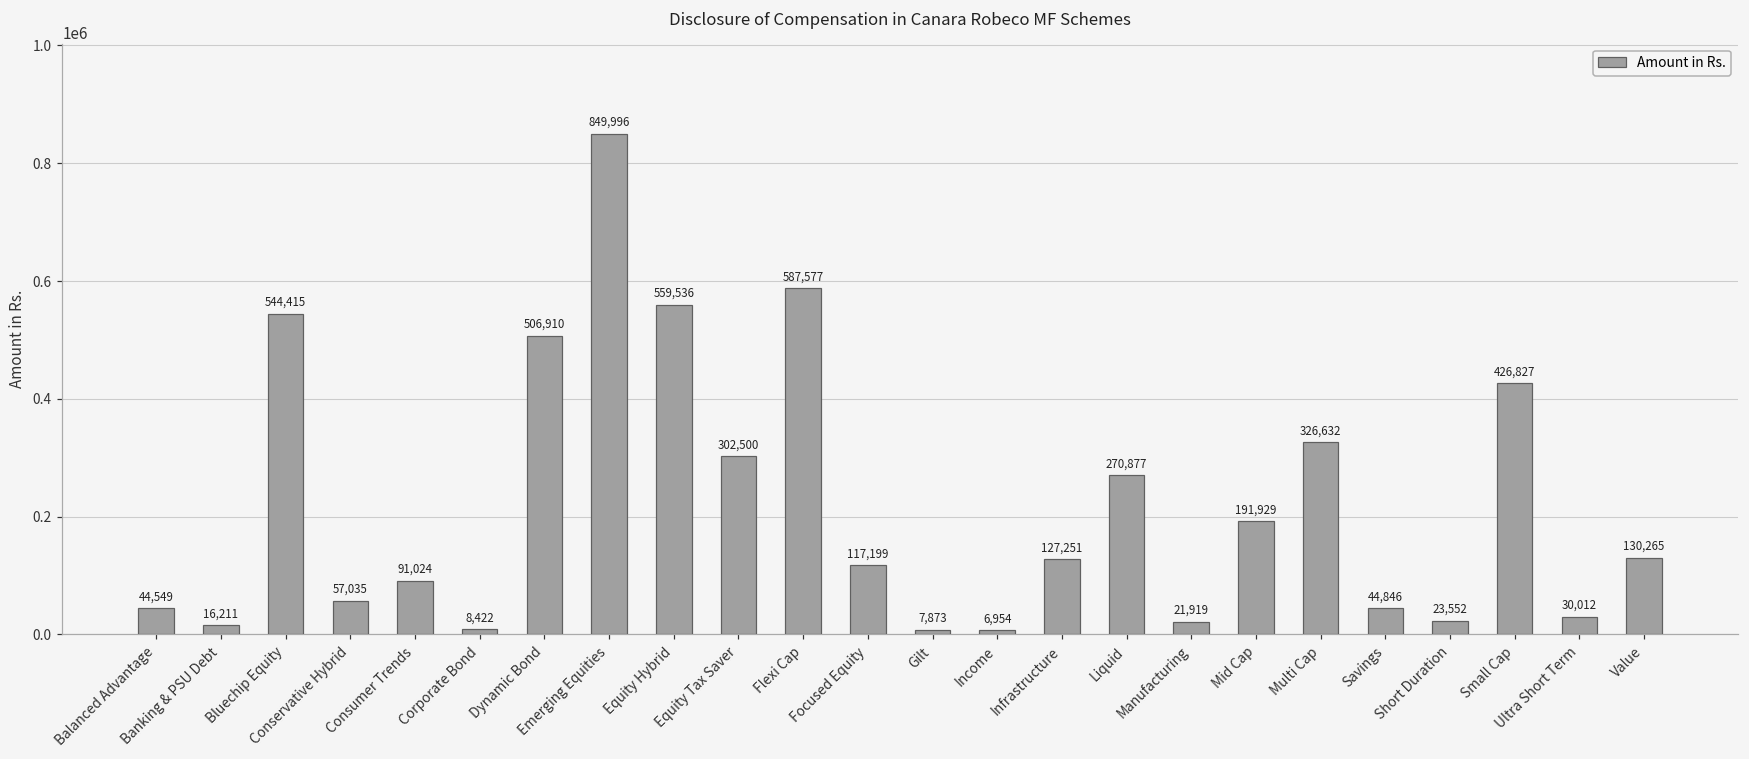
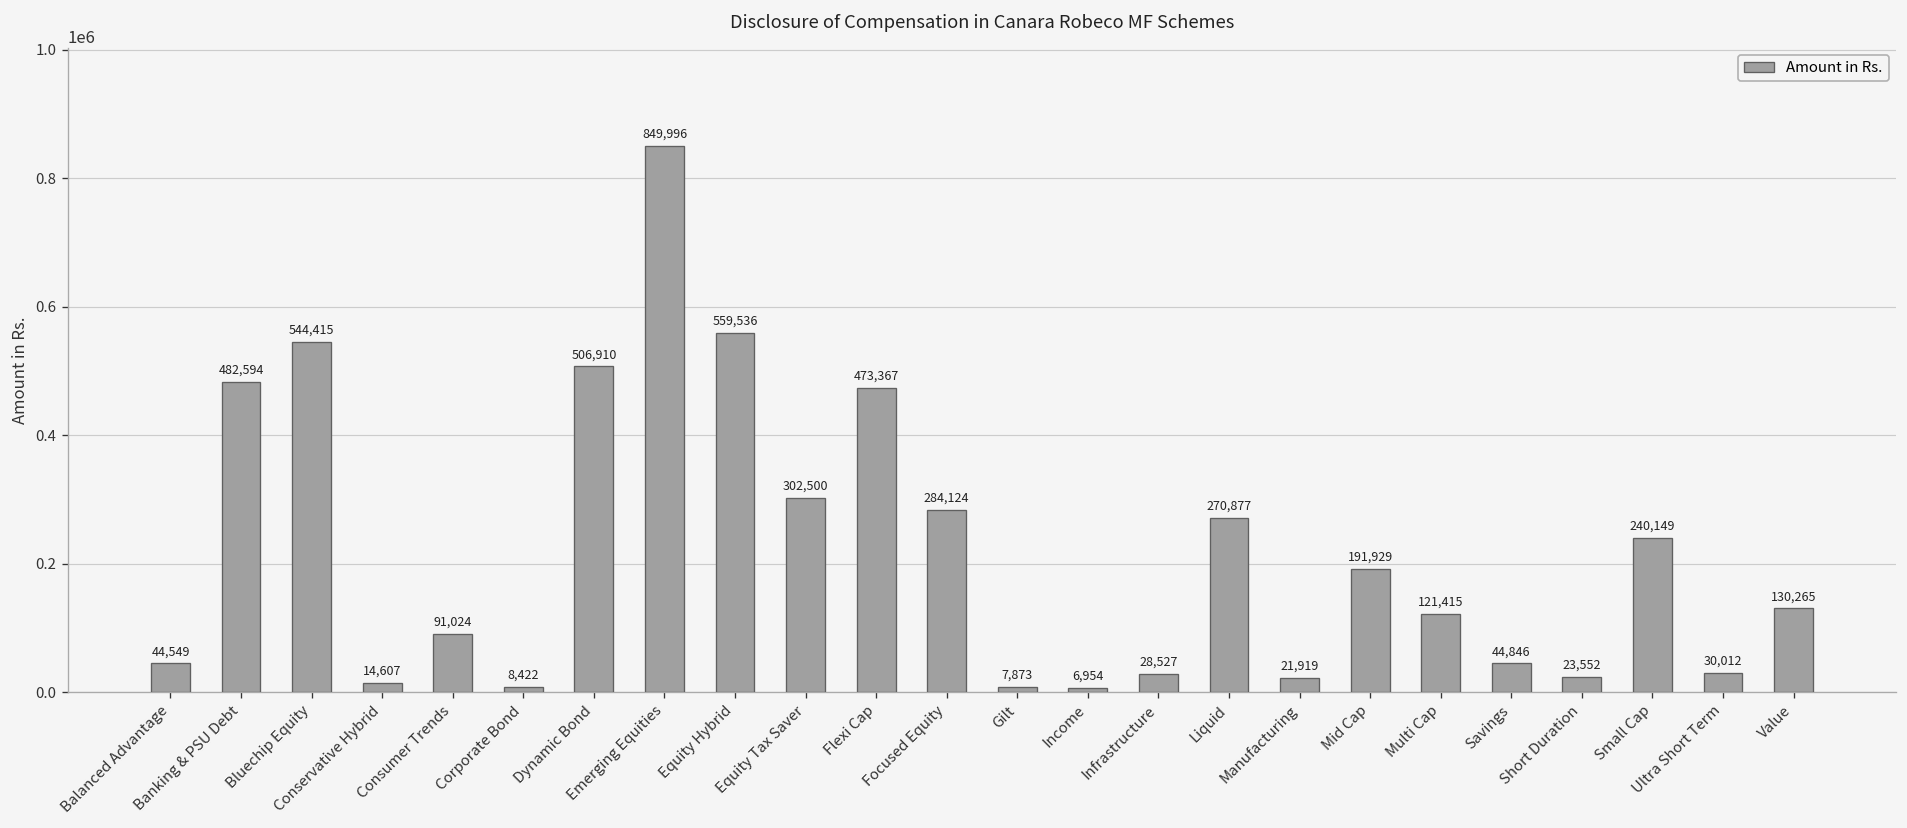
Banking & PSU Debt: 16,211 -> 482,594
Conservative Hybrid: 57,035 -> 14,607
Flexi Cap: 587,577 -> 473,367
Focused Equity: 117,199 -> 284,124
Infrastructure: 127,251 -> 28,527
Multi Cap: 326,632 -> 121,415
Small Cap: 426,827 -> 240,149
